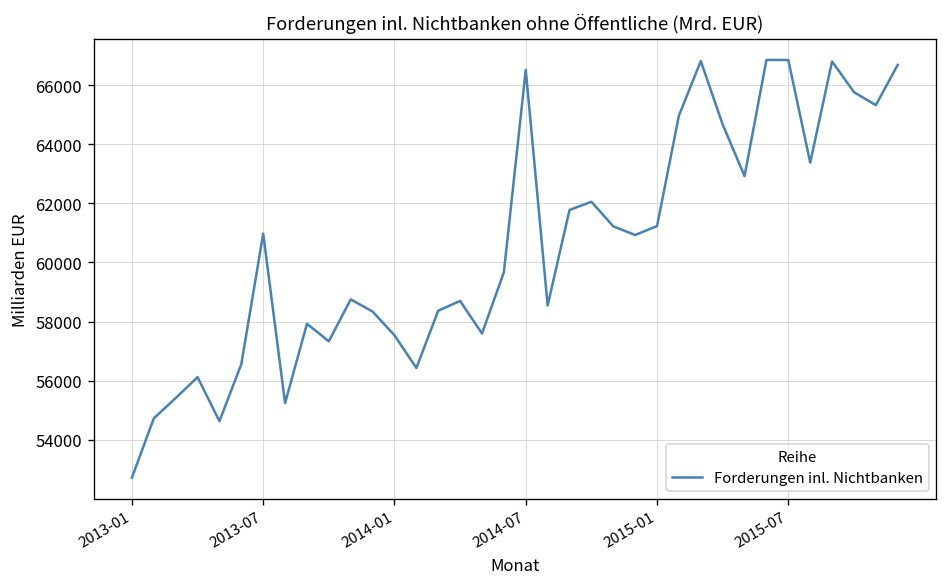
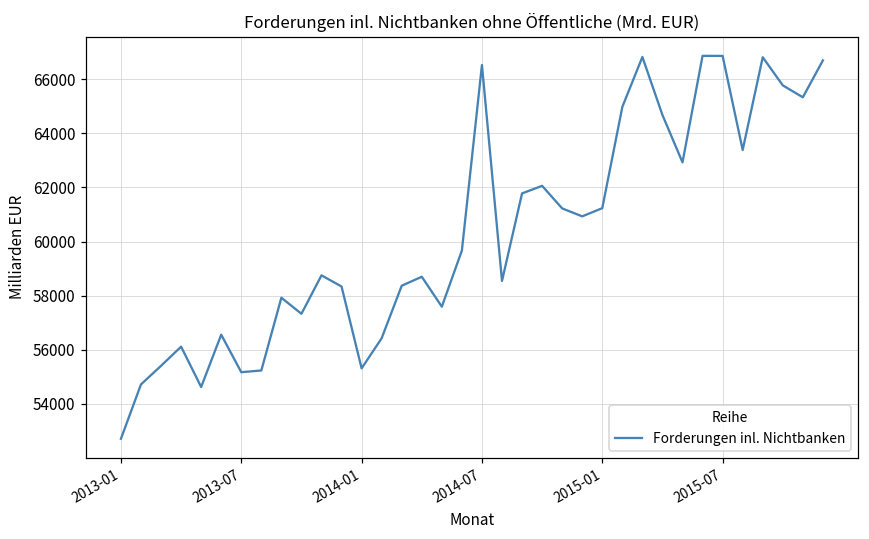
2013-07: 61000 -> 55200
2014-01: 57500 -> 55300
